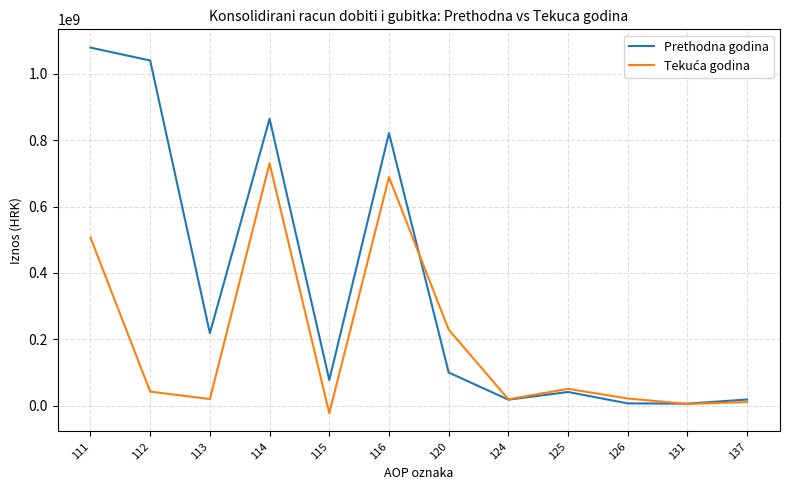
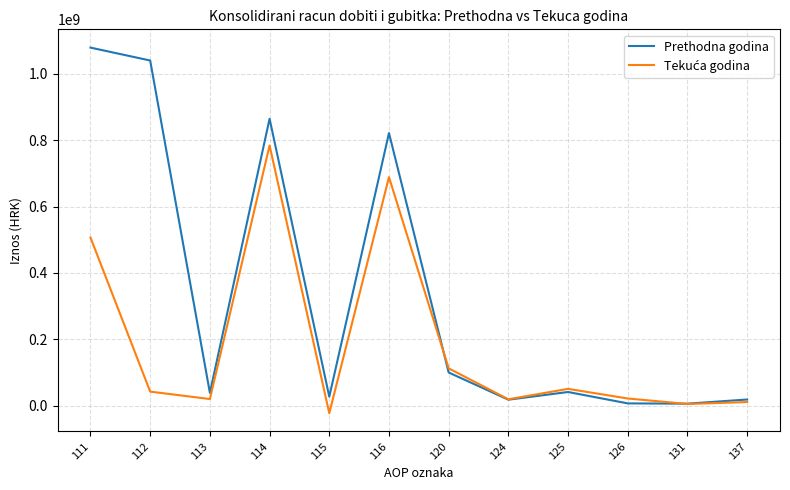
Prethodna godina, 113: 220000000 -> 40000000
Tekuća godina, 114: 730000000 -> 780000000
Prethodna godina, 115: 80000000 -> 30000000
Tekuća godina, 120: 230000000 -> 110000000
